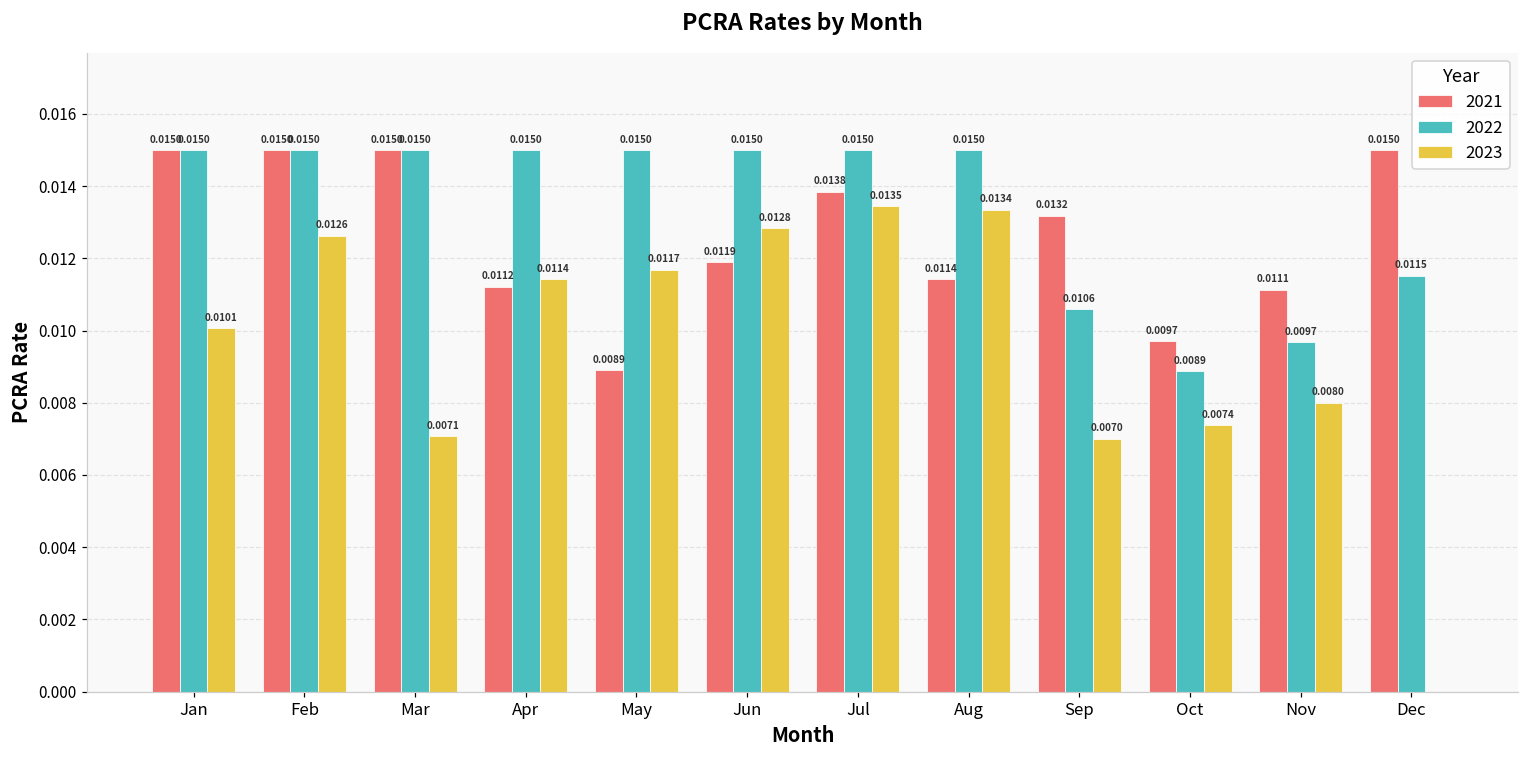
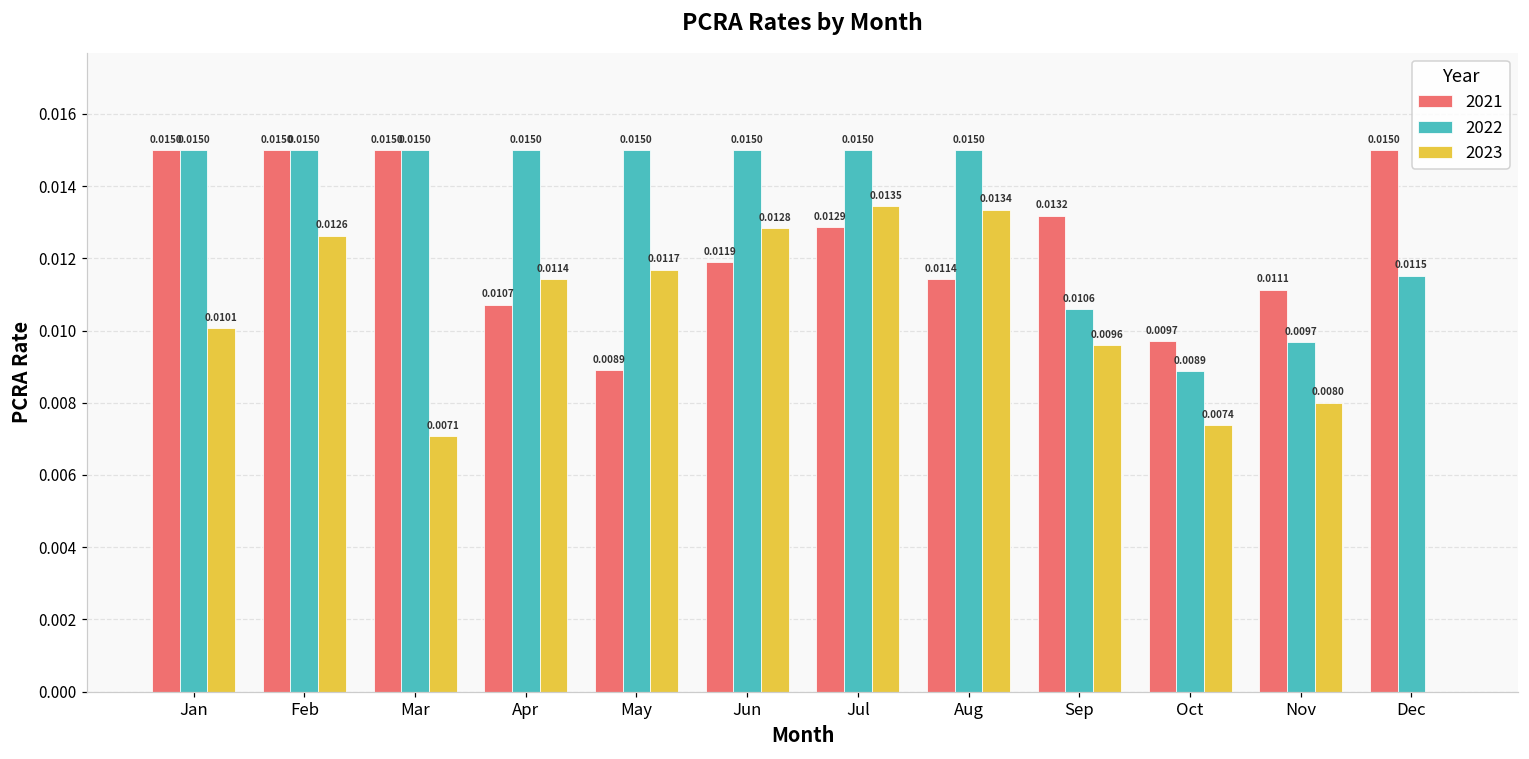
2021, Apr: 0.0112 -> 0.0107
2021, Jul: 0.0138 -> 0.0129
2023, Sep: 0.0070 -> 0.0096
